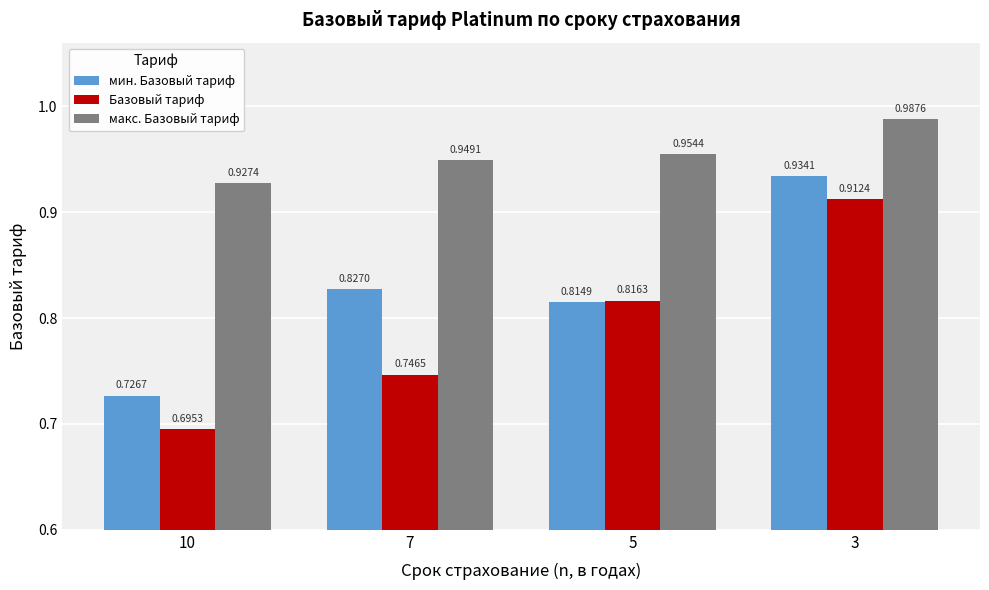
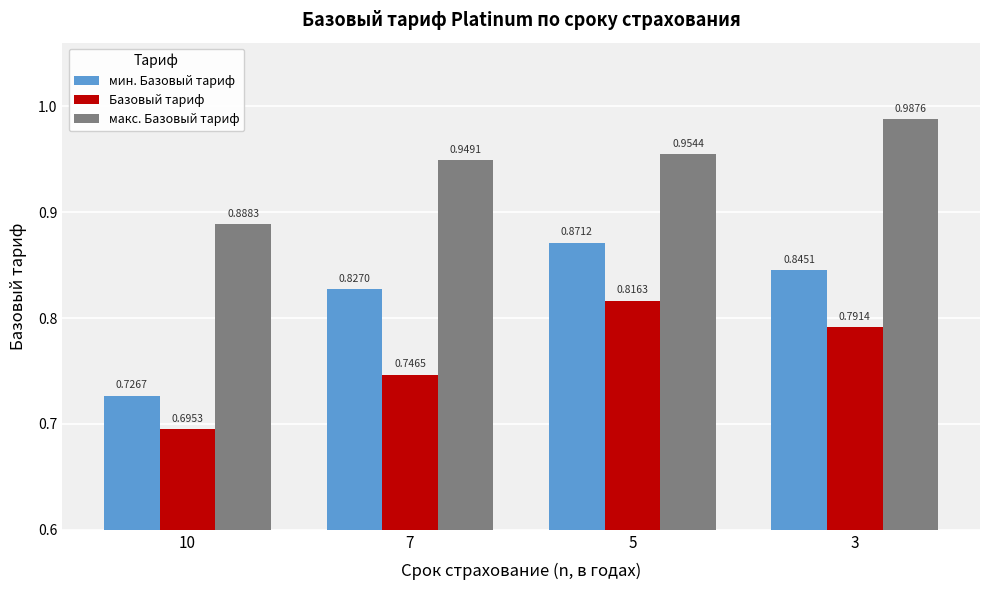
макс. Базовый тариф, 10: 0.9274 -> 0.8883
мин. Базовый тариф, 5: 0.8149 -> 0.8712
мин. Базовый тариф, 3: 0.9341 -> 0.8451
Базовый тариф, 3: 0.9124 -> 0.7914
